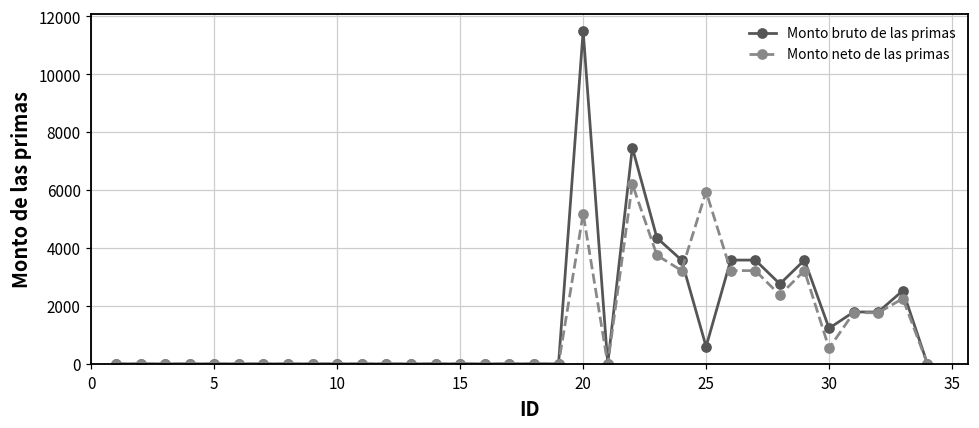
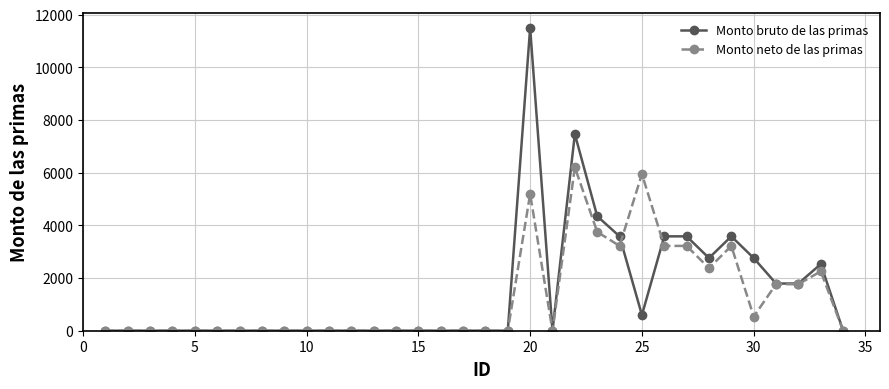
Monto bruto de las primas, 30: 1200 -> 2800
